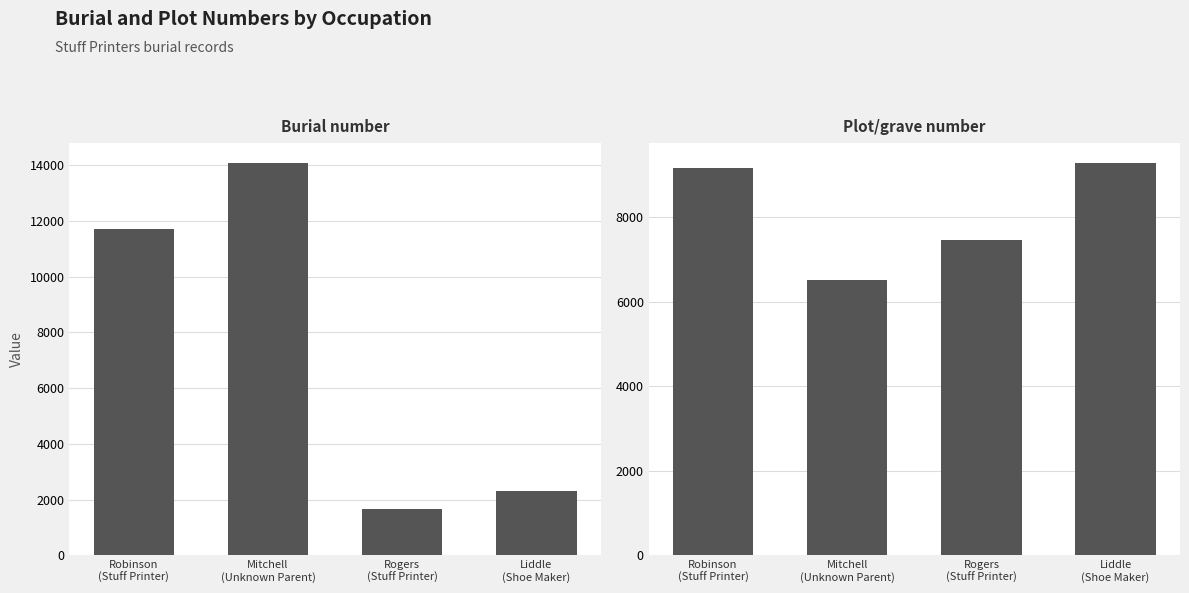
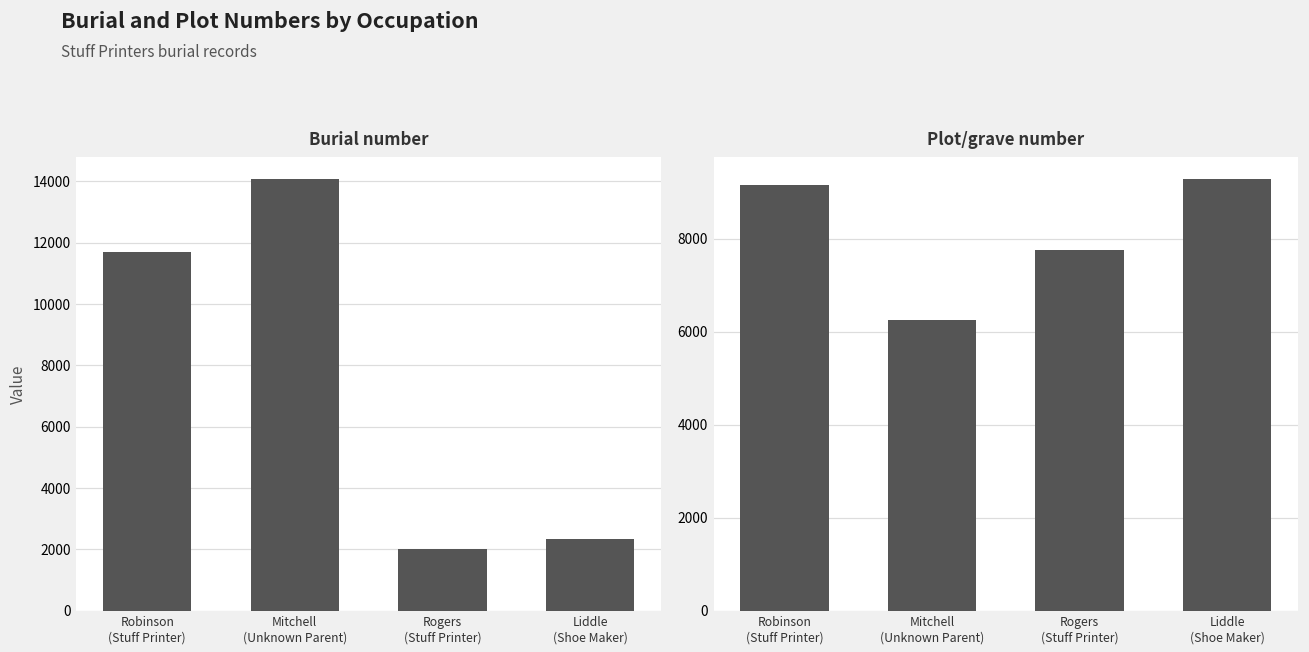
Burial number, Rogers (Stuff Printer): 1700 -> 2000
Plot/grave number, Mitchell (Unknown Parent): 6500 -> 6200
Plot/grave number, Rogers (Stuff Printer): 7500 -> 7800
